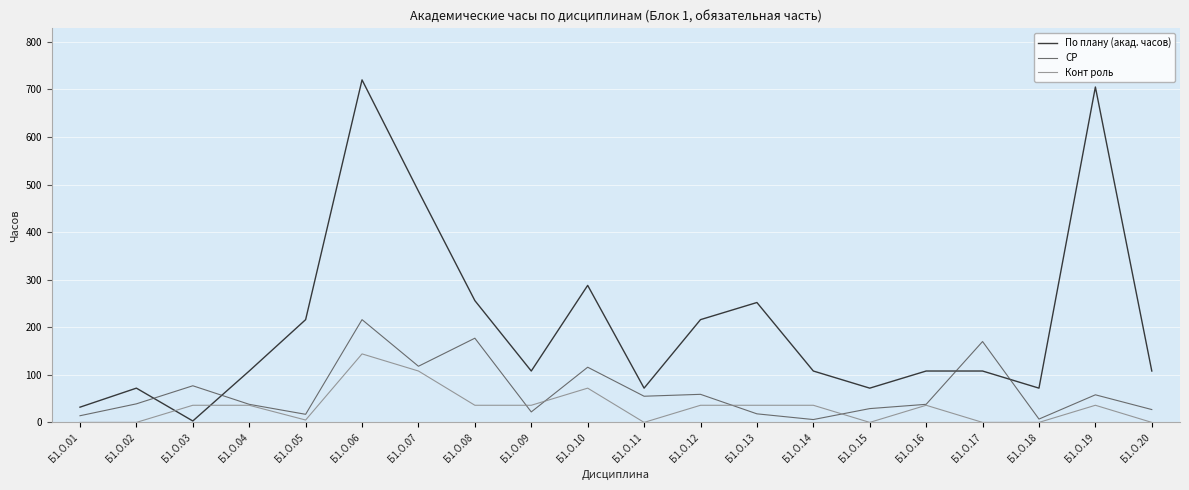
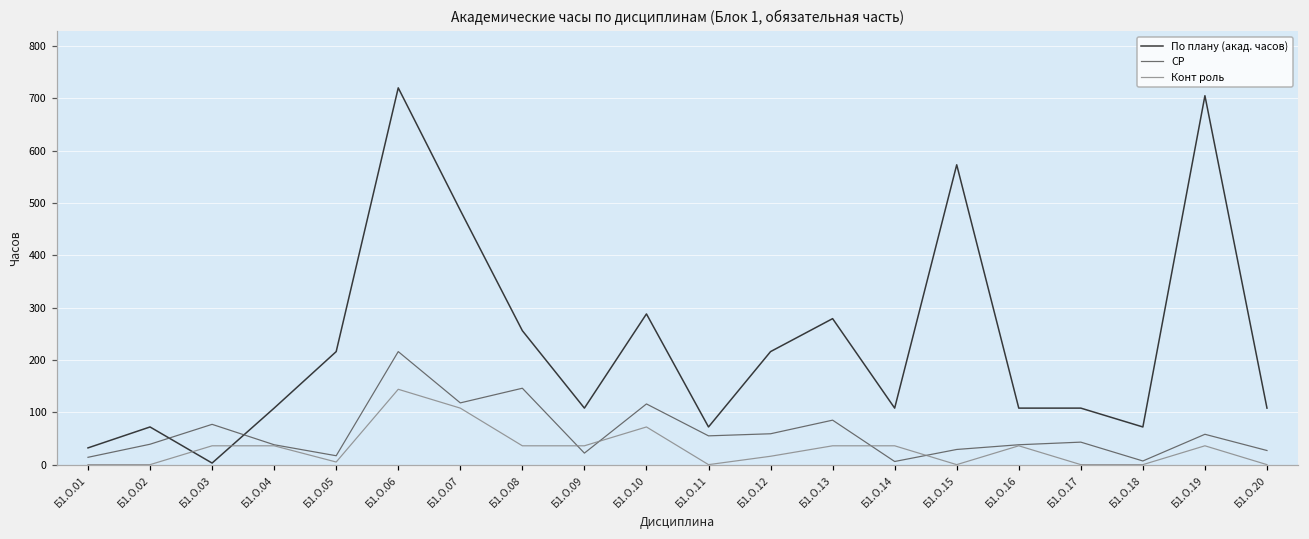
СР, Б1.О.08: 180 -> 150
Конт роль, Б1.О.12: 40 -> 20
По плану (акад. часов), Б1.О.13: 250 -> 280
СР, Б1.О.13: 20 -> 90
По плану (акад. часов), Б1.О.15: 70 -> 570
СР, Б1.О.17: 170 -> 40
